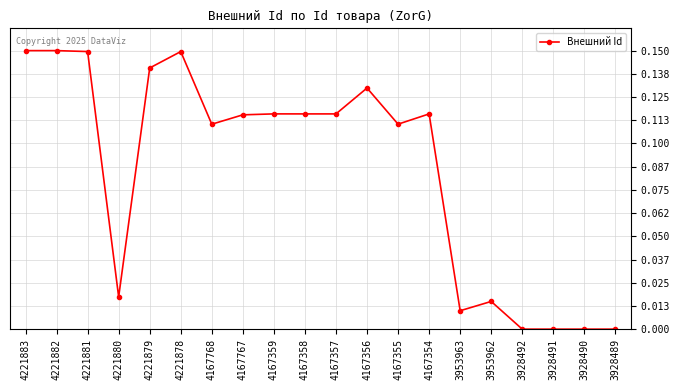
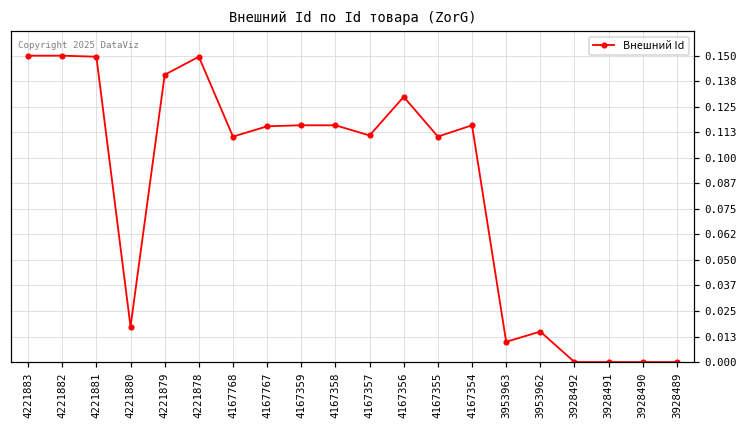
4167357: 0.116 -> 0.111
